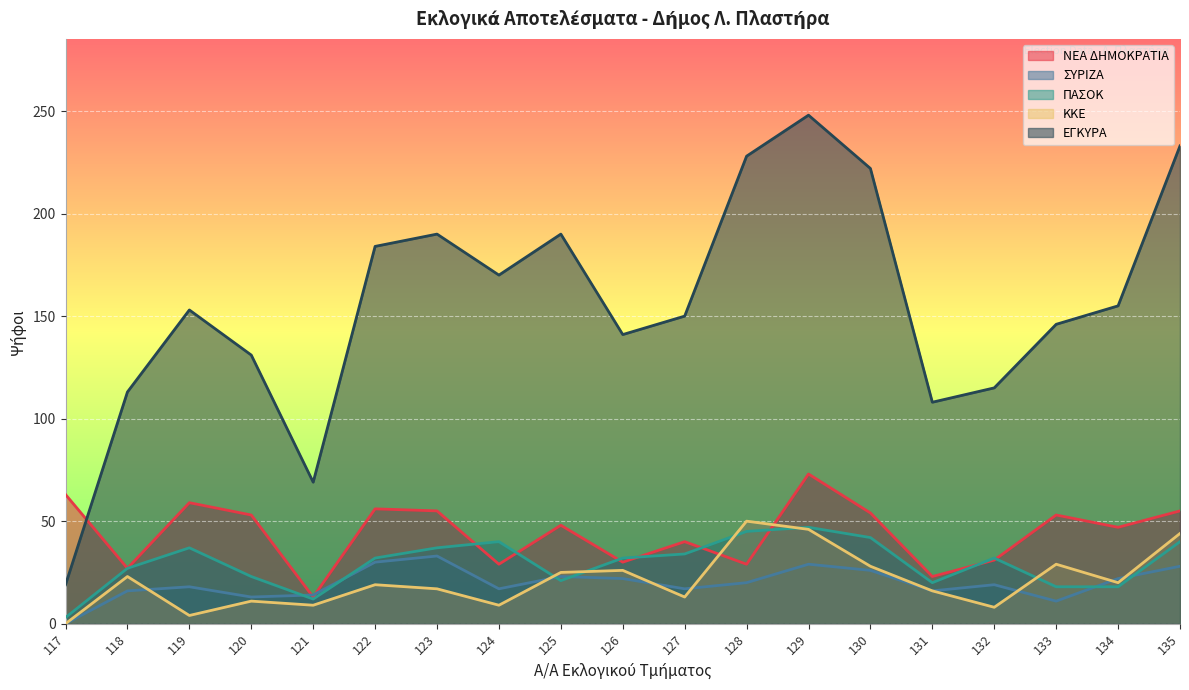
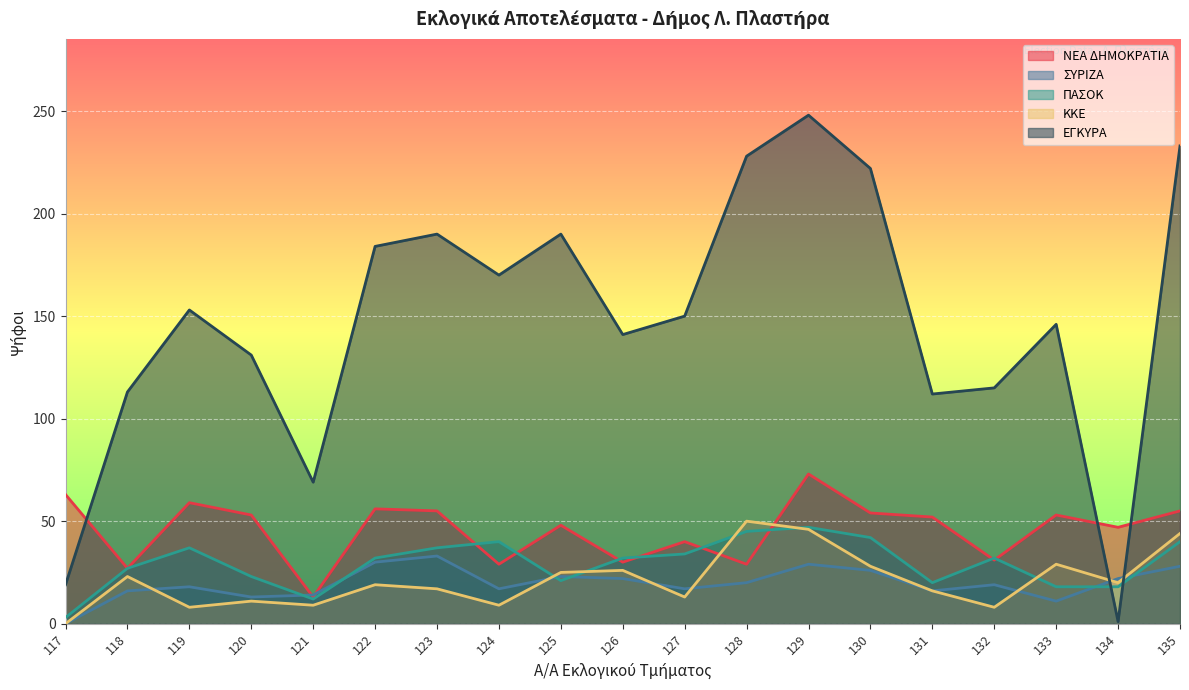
ΚΚΕ, 119: 4 -> 8
ΝΕΑ ΔΗΜΟΚΡΑΤΙΑ, 131: 23 -> 52
ΕΓΚΥΡΑ, 131: 108 -> 112
ΕΓΚΥΡΑ, 134: 155 -> 1
